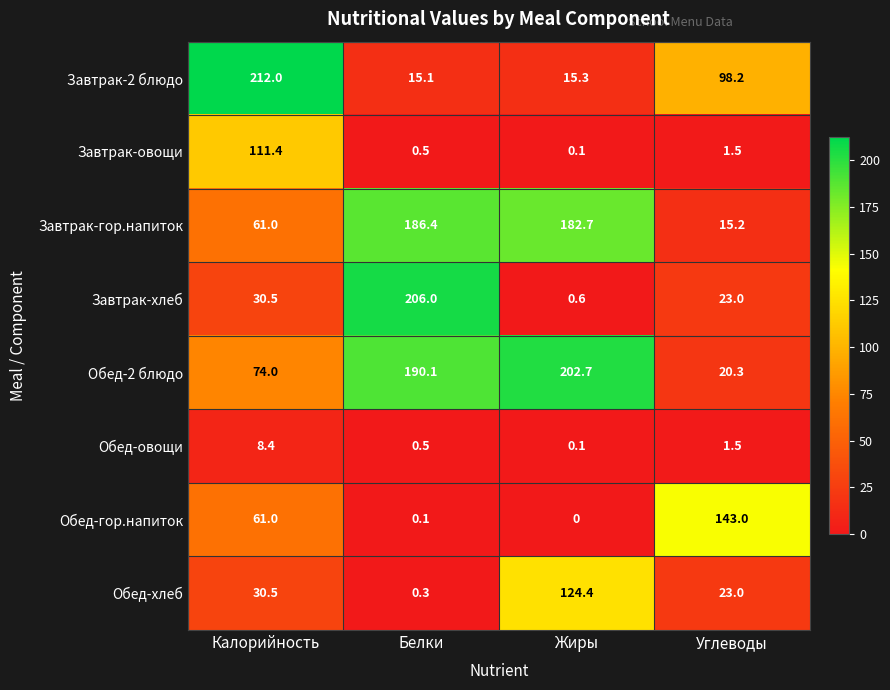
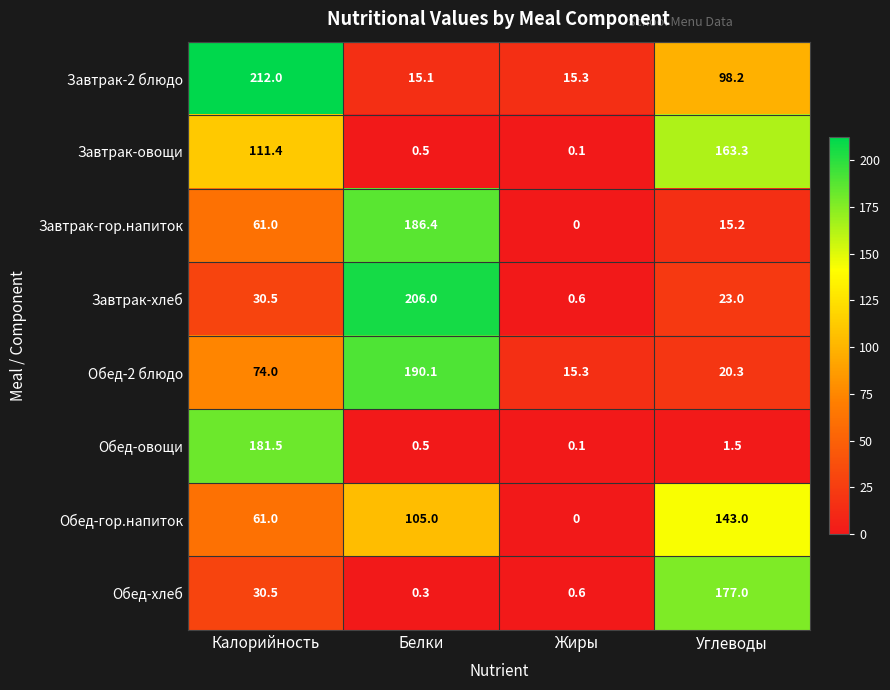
Завтрак-овощи, Углеводы: 1.5 -> 163.3
Завтрак-гор.напиток, Жиры: 182.7 -> 0
Обед-2 блюдо, Жиры: 202.7 -> 15.3
Обед-овощи, Калорийность: 8.4 -> 181.5
Обед-гор.напиток, Белки: 0.1 -> 105.0
Обед-хлеб, Жиры: 124.4 -> 0.6
Обед-хлеб, Углеводы: 23.0 -> 177.0
